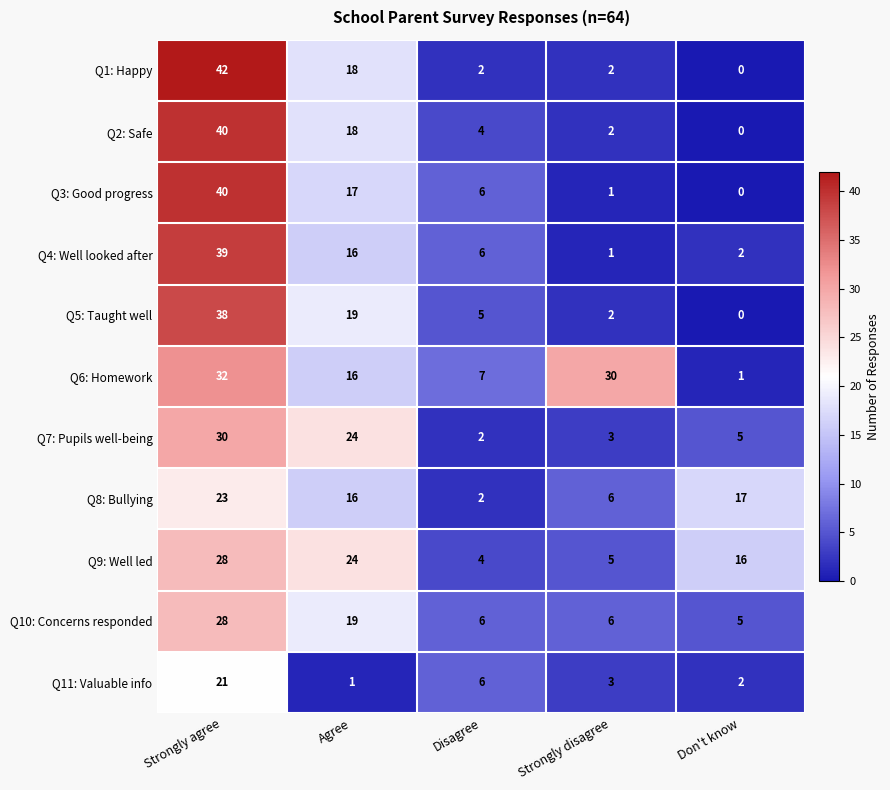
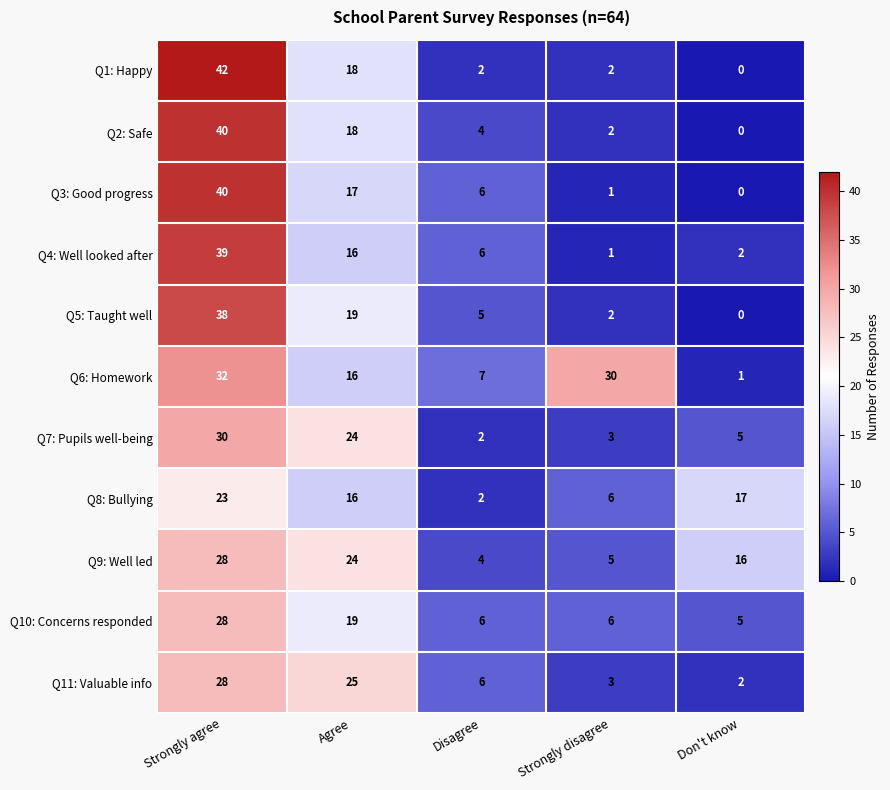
Q11: Valuable info, Strongly agree: 21 -> 28
Q11: Valuable info, Agree: 1 -> 25
